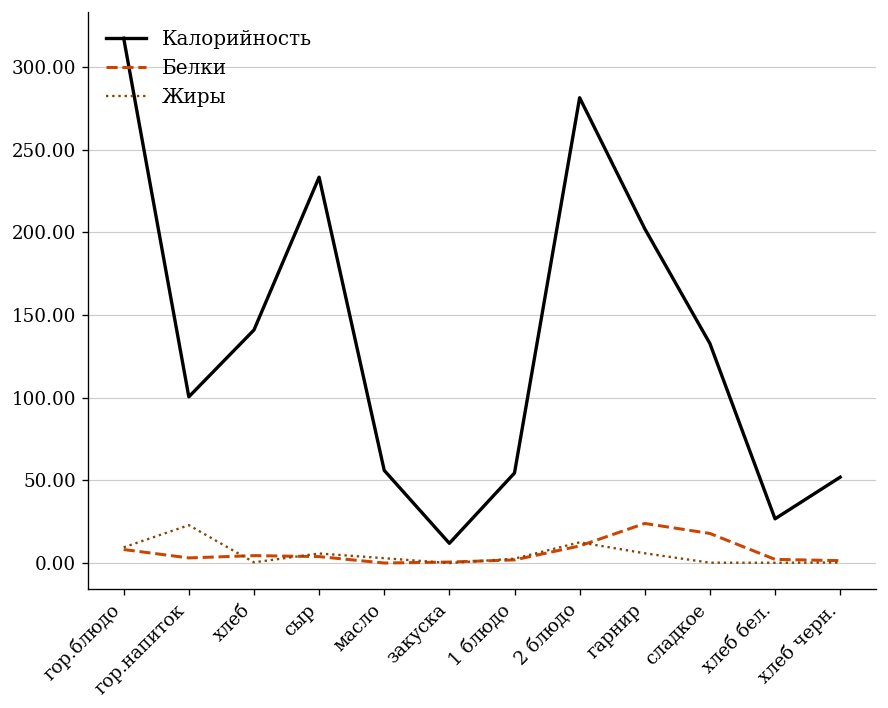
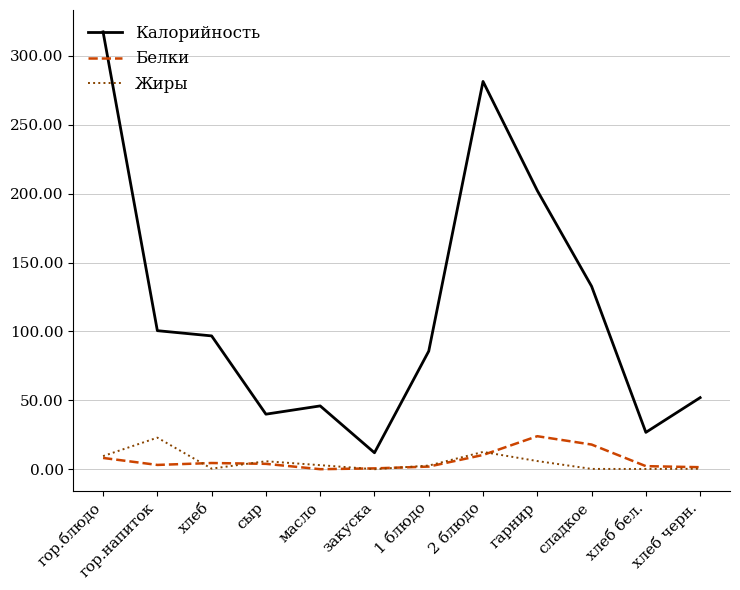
Калорийность, хлеб: 141 -> 97
Калорийность, сыр: 233 -> 40
Калорийность, масло: 56 -> 46
Калорийность, 1 блюдо: 55 -> 86
